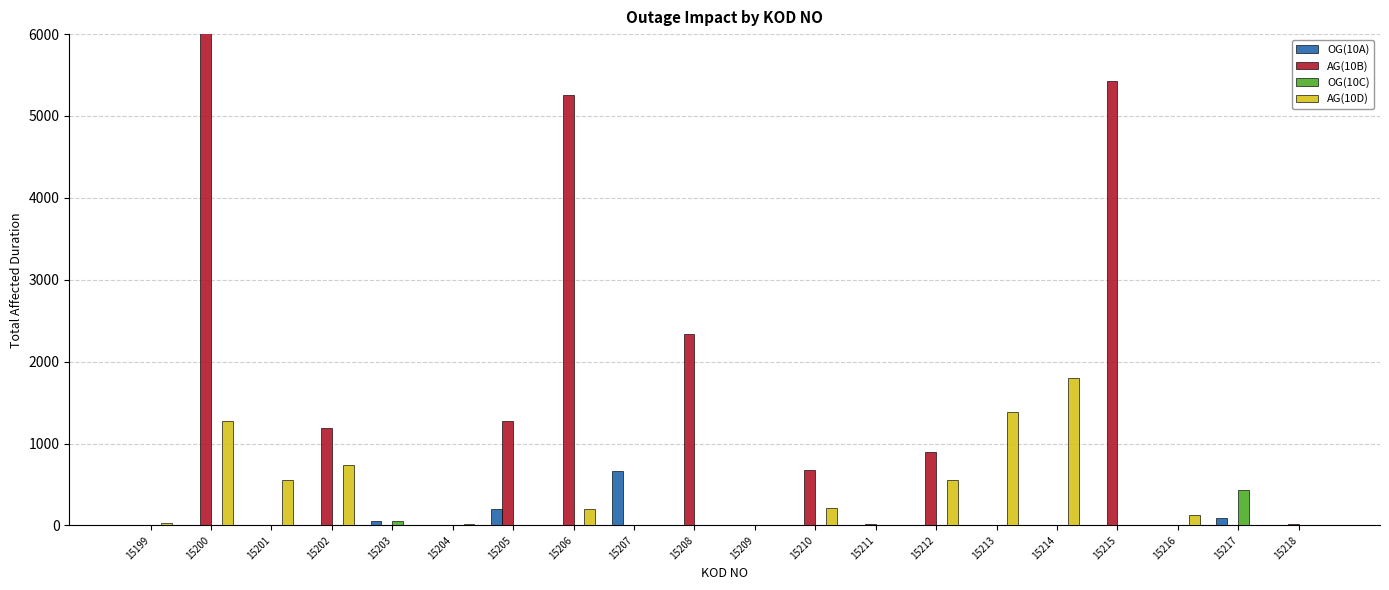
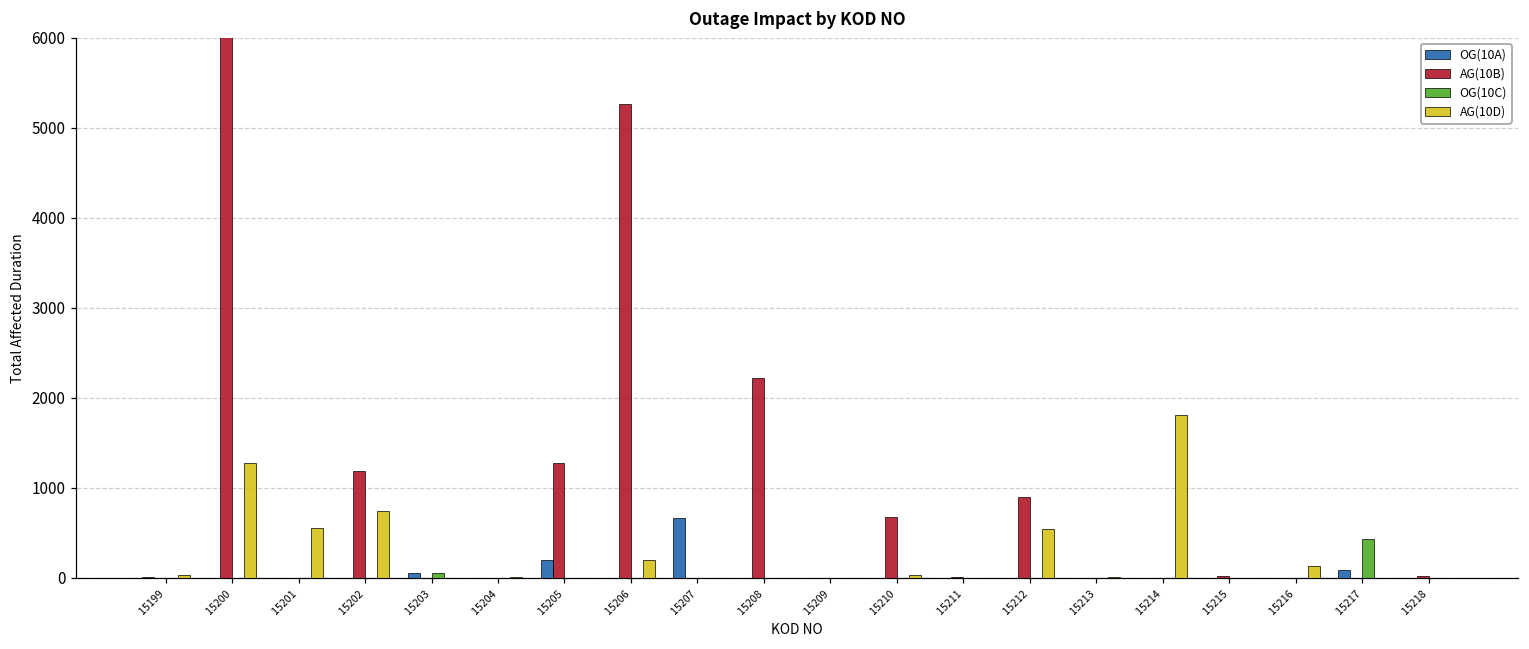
AG(10B), 15208: 2300 -> 2200
AG(10D), 15210: 200 -> 0
AG(10D), 15213: 1400 -> 0
AG(10B), 15215: 5400 -> 0
